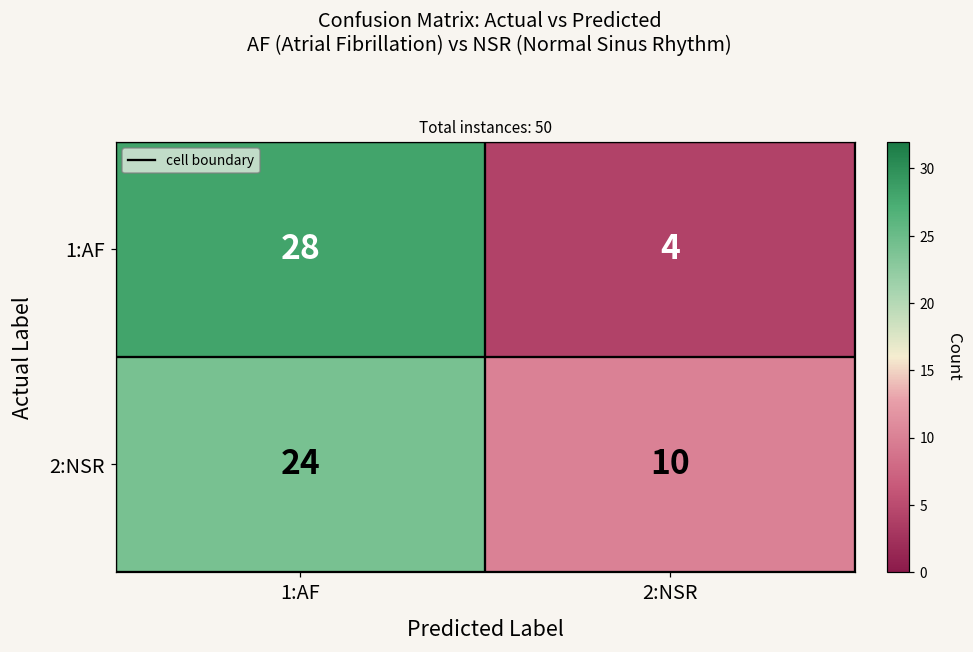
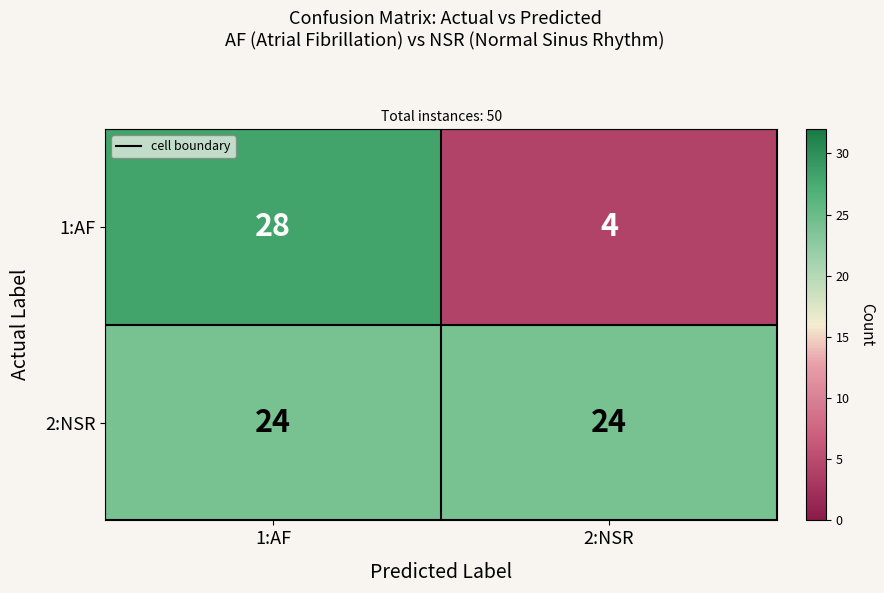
2:NSR, 2:NSR: 10 -> 24
